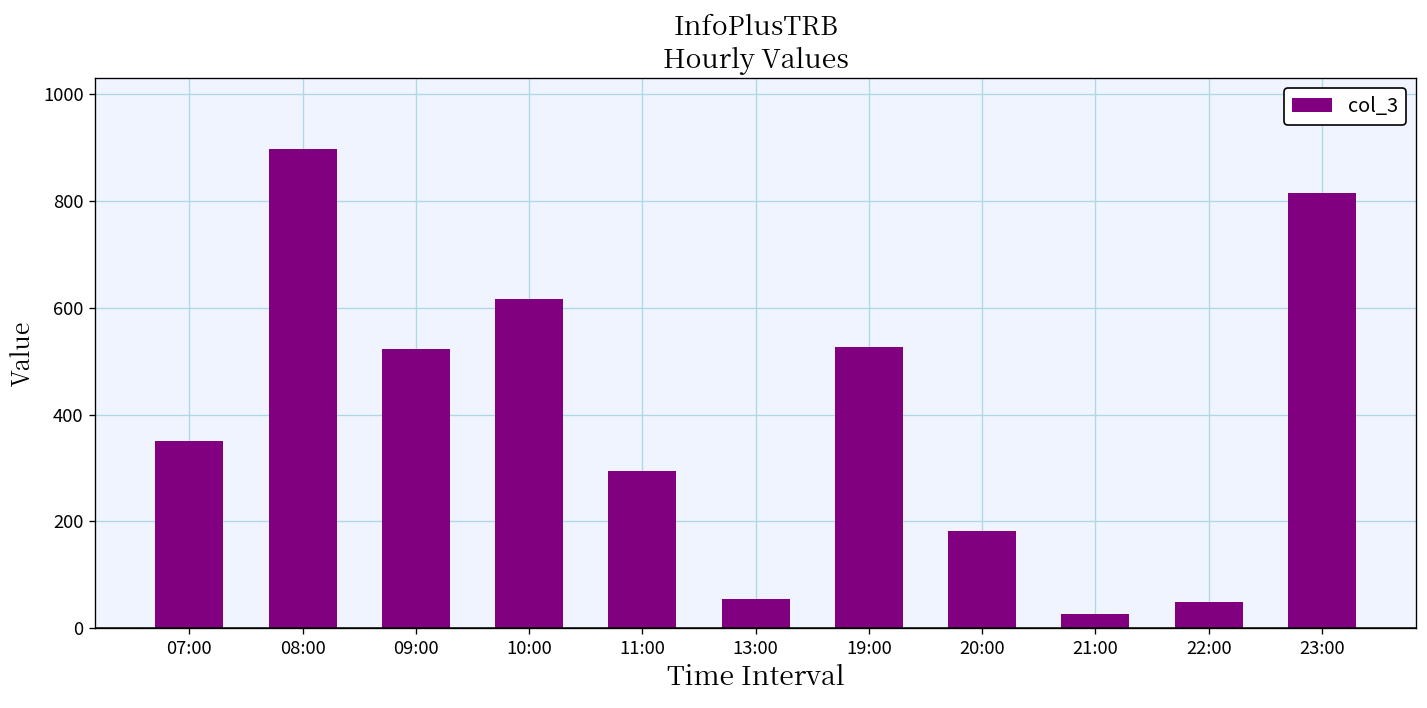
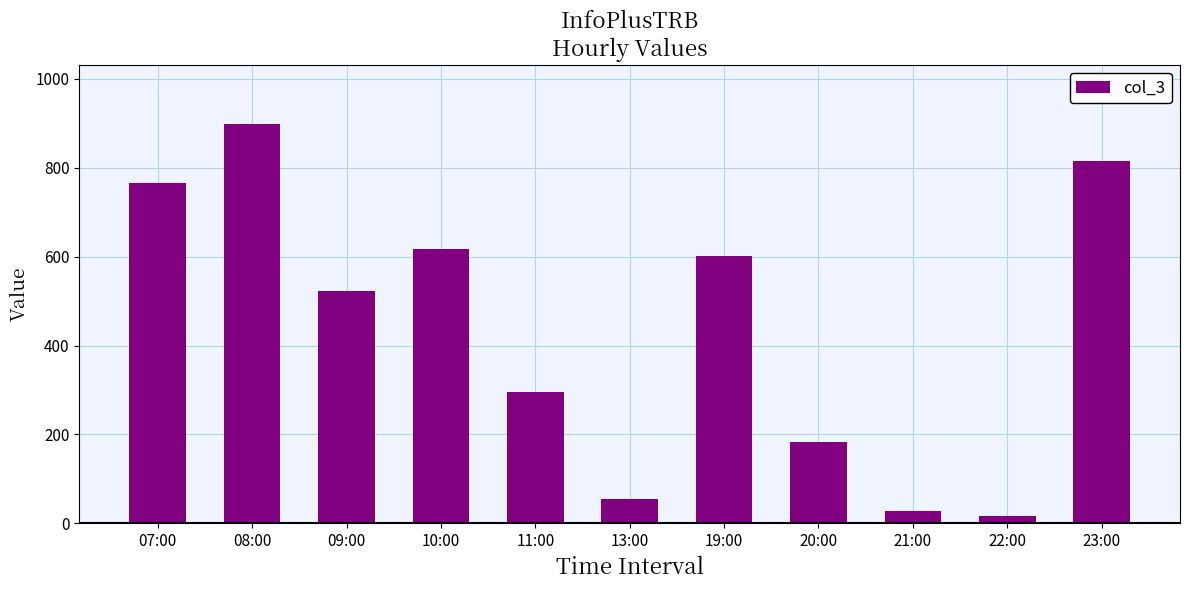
07:00: 350 -> 770
19:00: 530 -> 600
22:00: 50 -> 20
